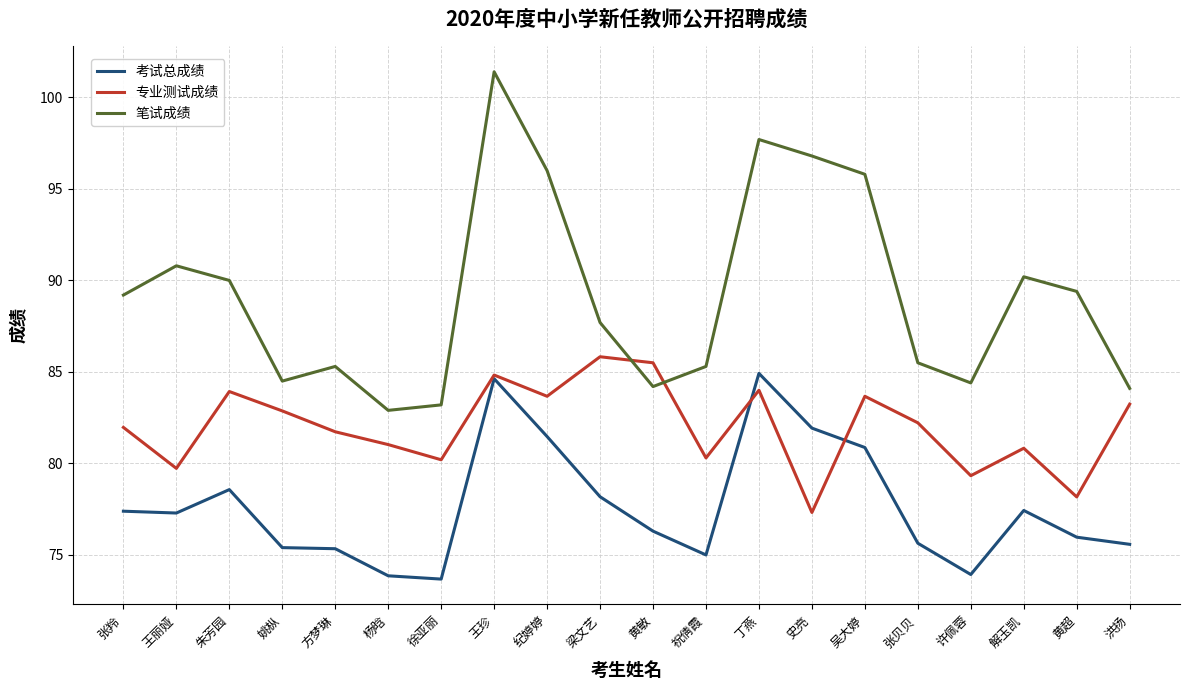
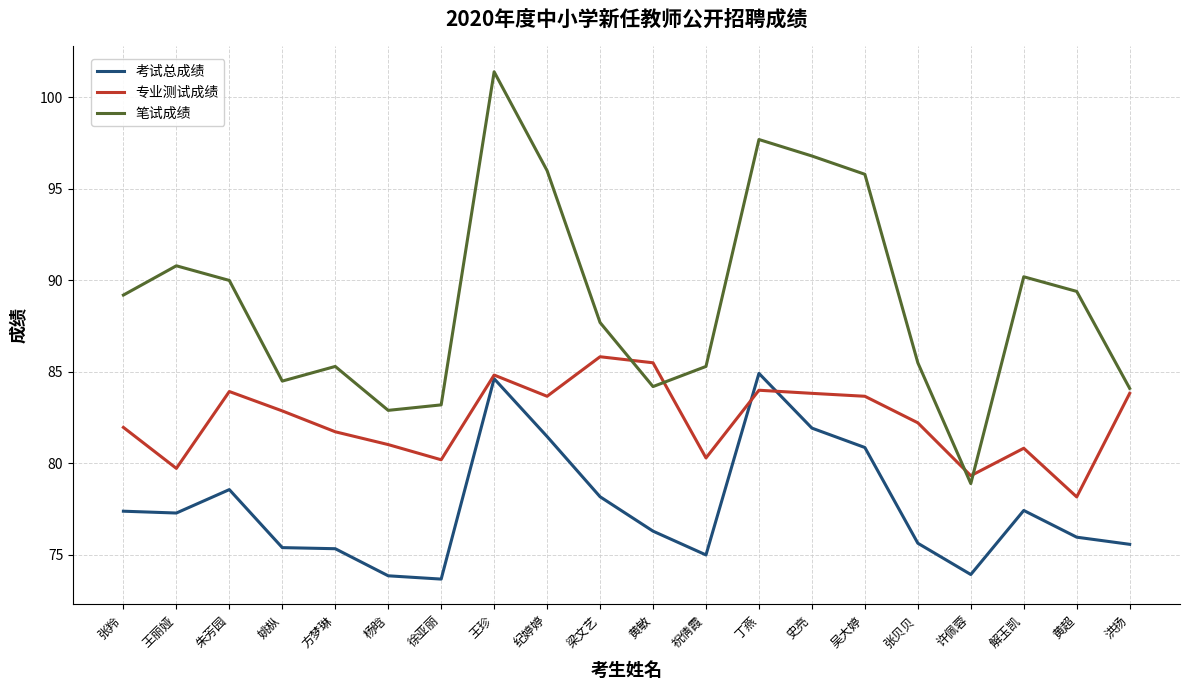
专业测试成绩, 史亮: 77.3 -> 83.8
笔试成绩, 许佩蓉: 84.4 -> 78.9
专业测试成绩, 洪扬: 83.2 -> 83.8
